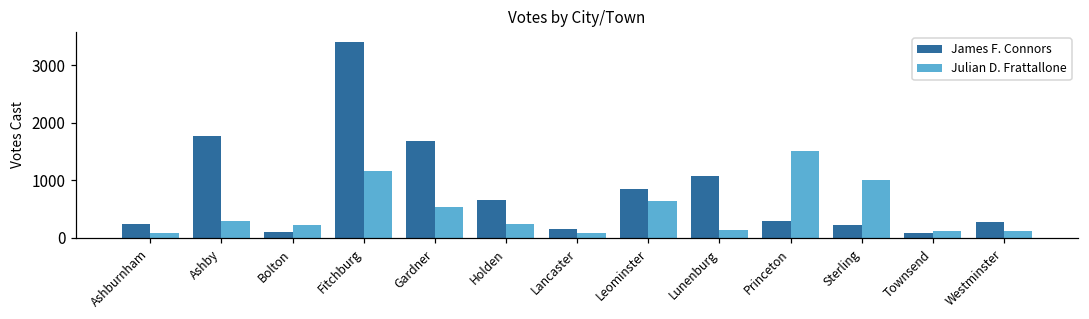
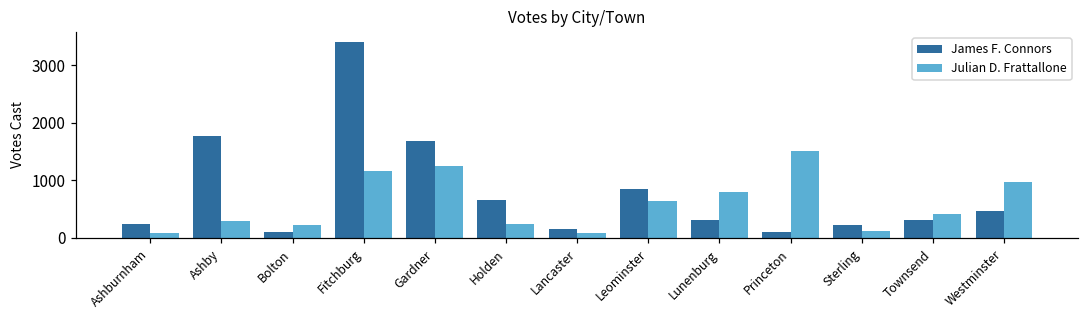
Julian D. Frattallone, Gardner: 500 -> 1200
James F. Connors, Lunenburg: 1100 -> 300
Julian D. Frattallone, Lunenburg: 100 -> 800
James F. Connors, Princeton: 300 -> 100
Julian D. Frattallone, Sterling: 1000 -> 100
James F. Connors, Townsend: 100 -> 300
Julian D. Frattallone, Townsend: 100 -> 400
James F. Connors, Westminster: 300 -> 500
Julian D. Frattallone, Westminster: 100 -> 1000
